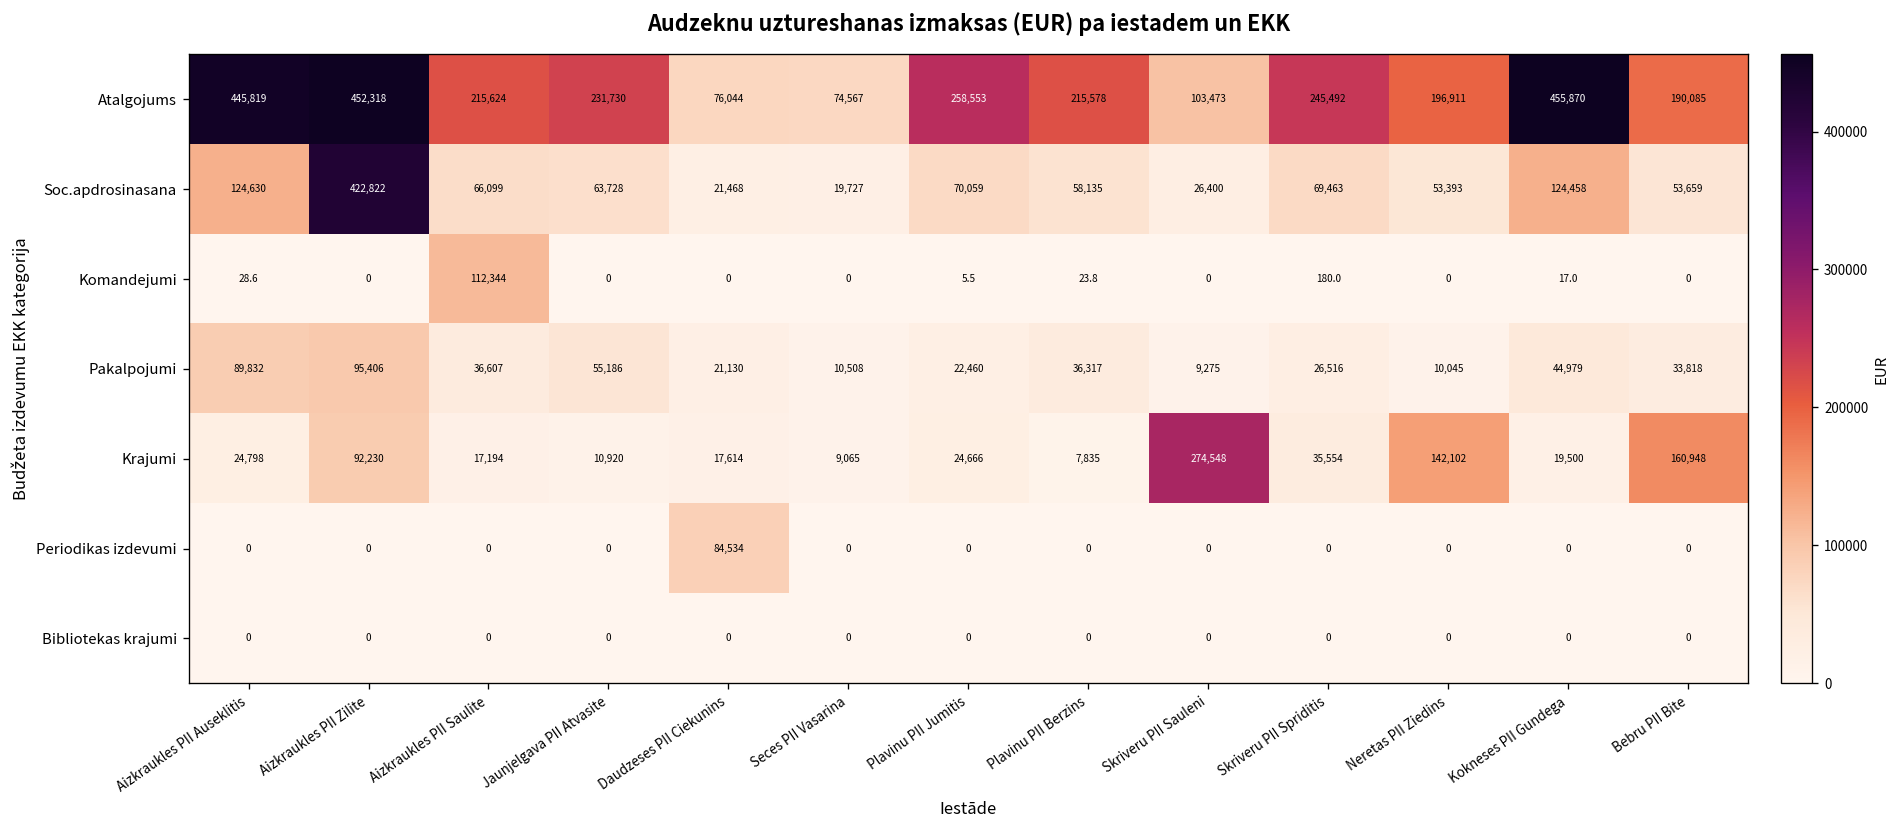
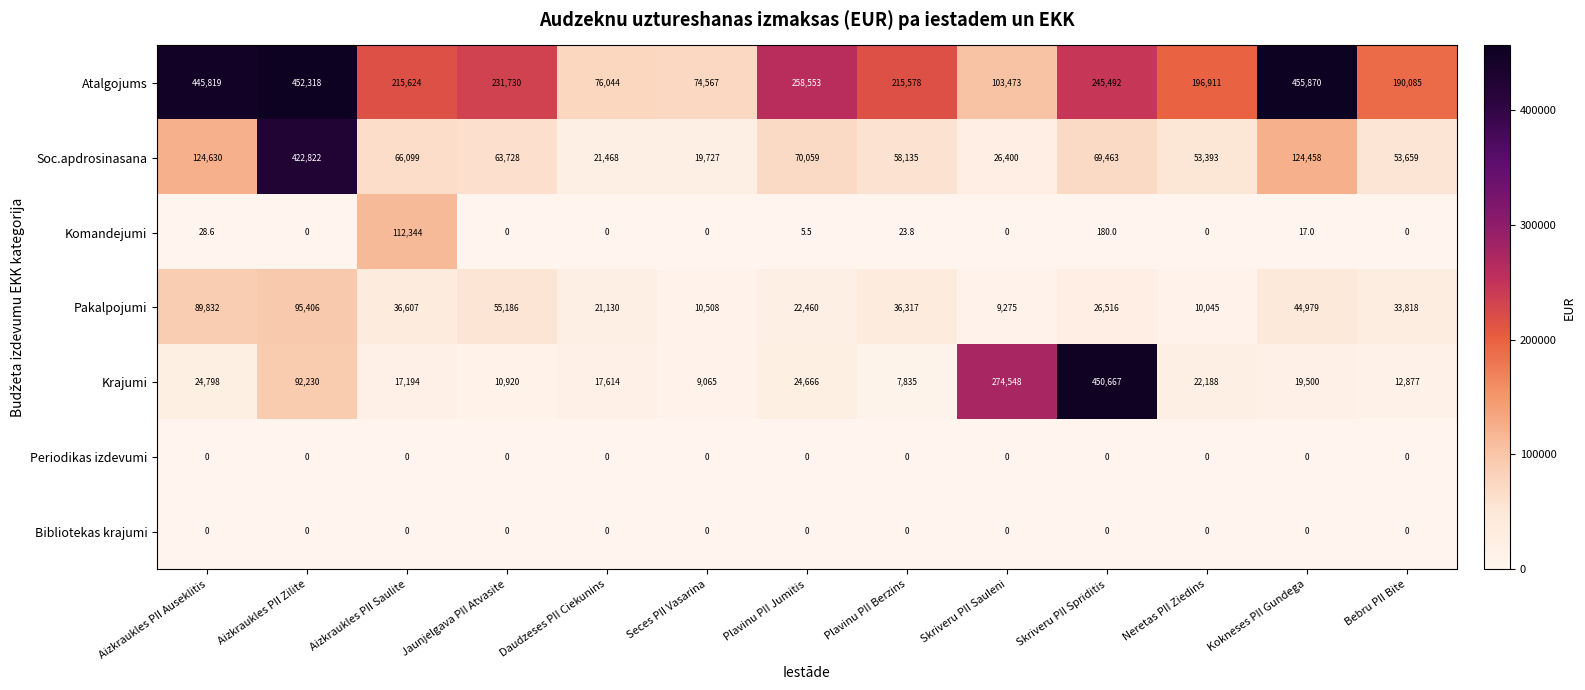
Krajumi, Skriveru PII Spriditis: 35,554 -> 450,667
Krajumi, Neretas PII Ziedins: 142,102 -> 22,188
Krajumi, Bebru PII Bite: 160,948 -> 12,877
Periodikas izdevumi, Daudzeses PII Ciekunins: 84,534 -> 0
